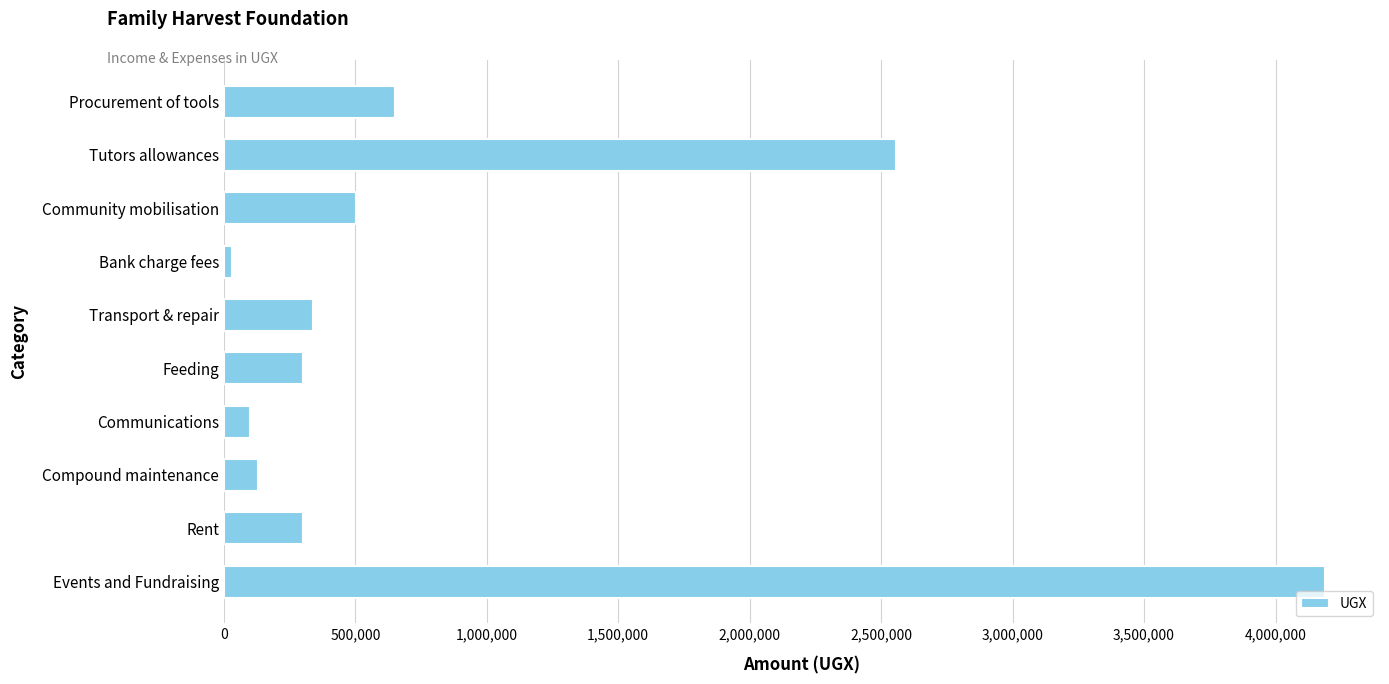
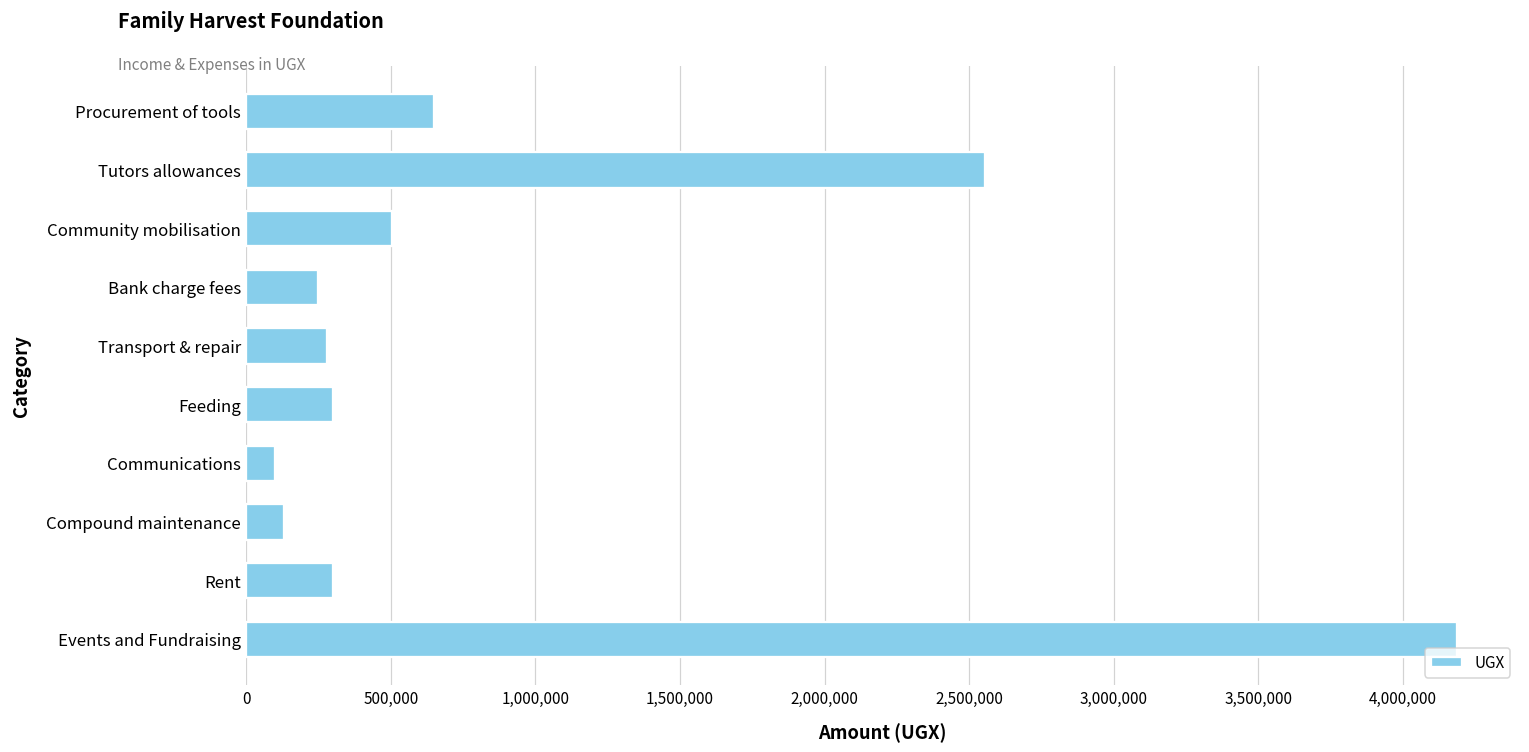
Bank charge fees: 30,000 -> 250,000
Transport & repair: 340,000 -> 280,000
